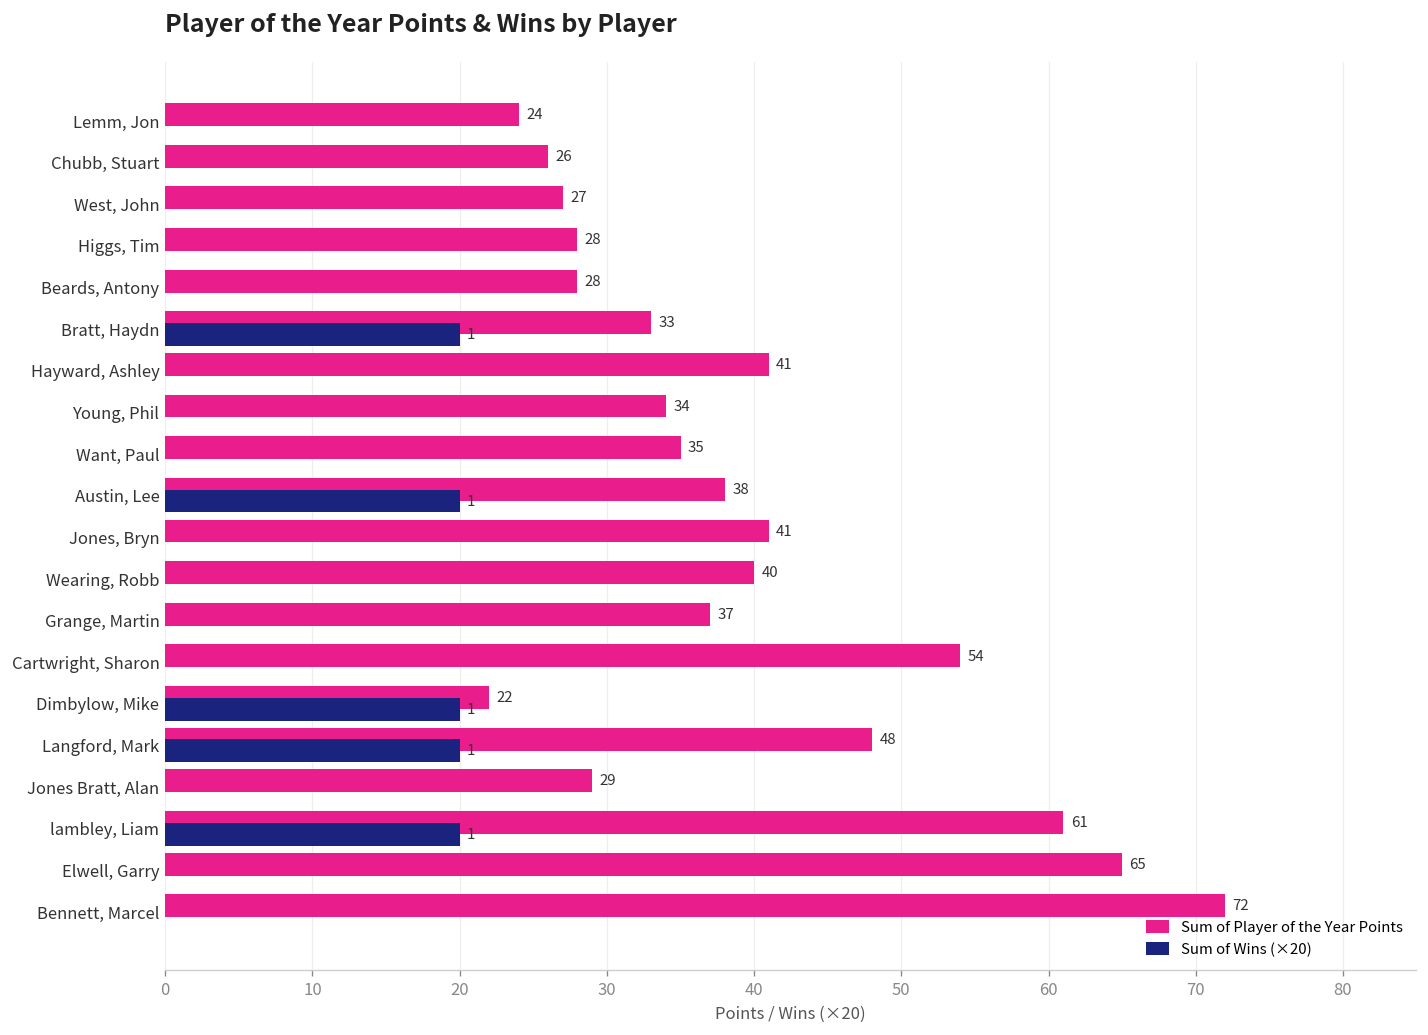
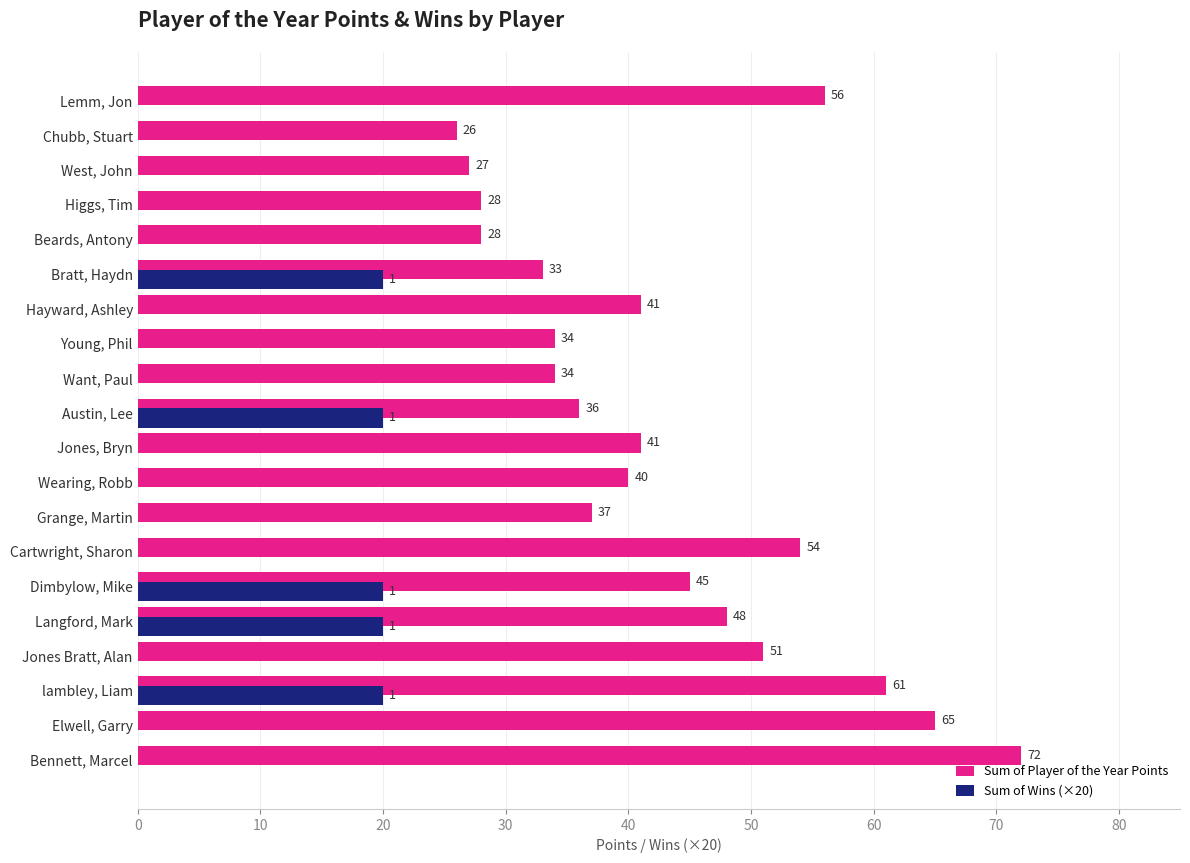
Sum of Player of the Year Points, Lemm, Jon: 24 -> 56
Sum of Player of the Year Points, Want, Paul: 35 -> 34
Sum of Player of the Year Points, Austin, Lee: 38 -> 36
Sum of Player of the Year Points, Dimbylow, Mike: 22 -> 45
Sum of Player of the Year Points, Jones Bratt, Alan: 29 -> 51
